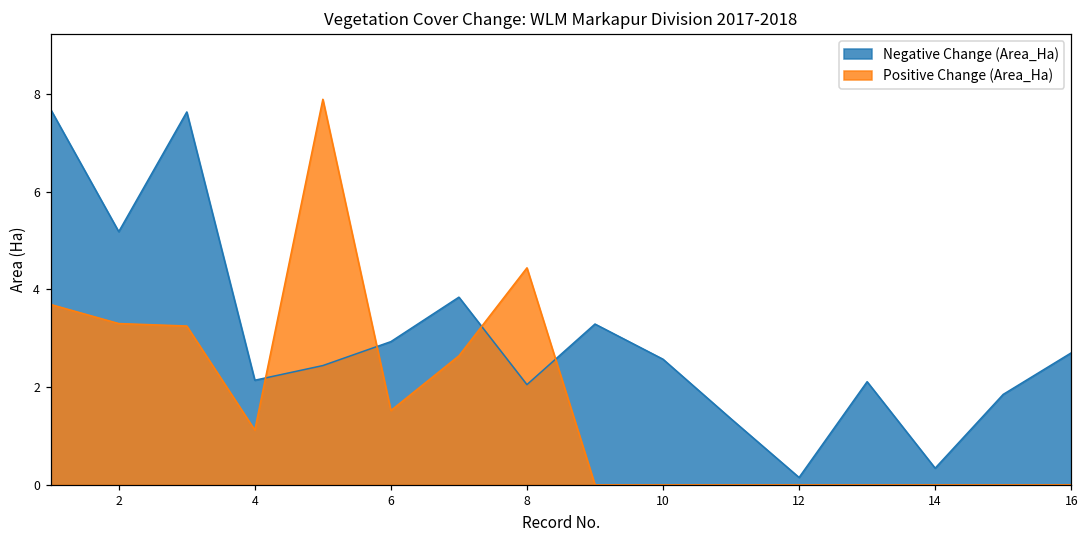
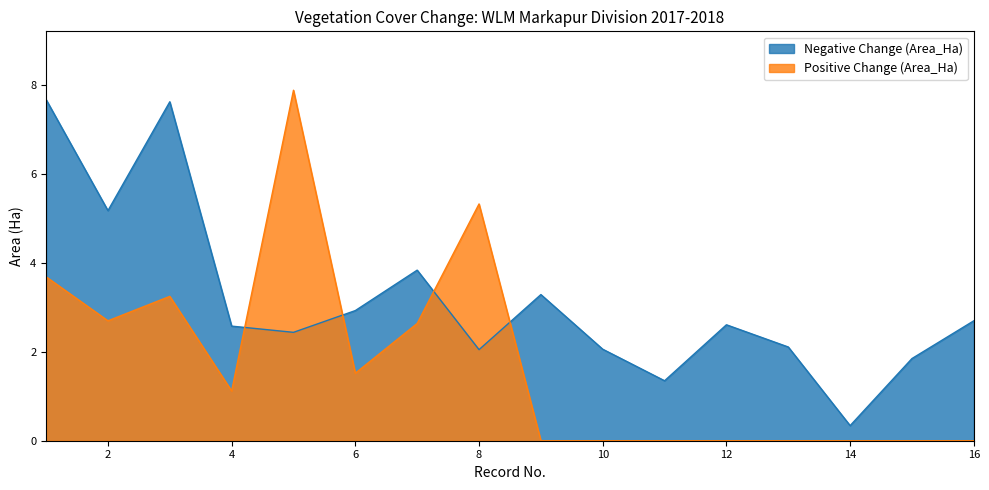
Positive Change (Area_Ha), 2: 3.3 -> 2.7
Negative Change (Area_Ha), 4: 2.1 -> 2.6
Positive Change (Area_Ha), 8: 4.4 -> 5.3
Negative Change (Area_Ha), 10: 2.6 -> 2.1
Negative Change (Area_Ha), 12: 0.2 -> 2.6
